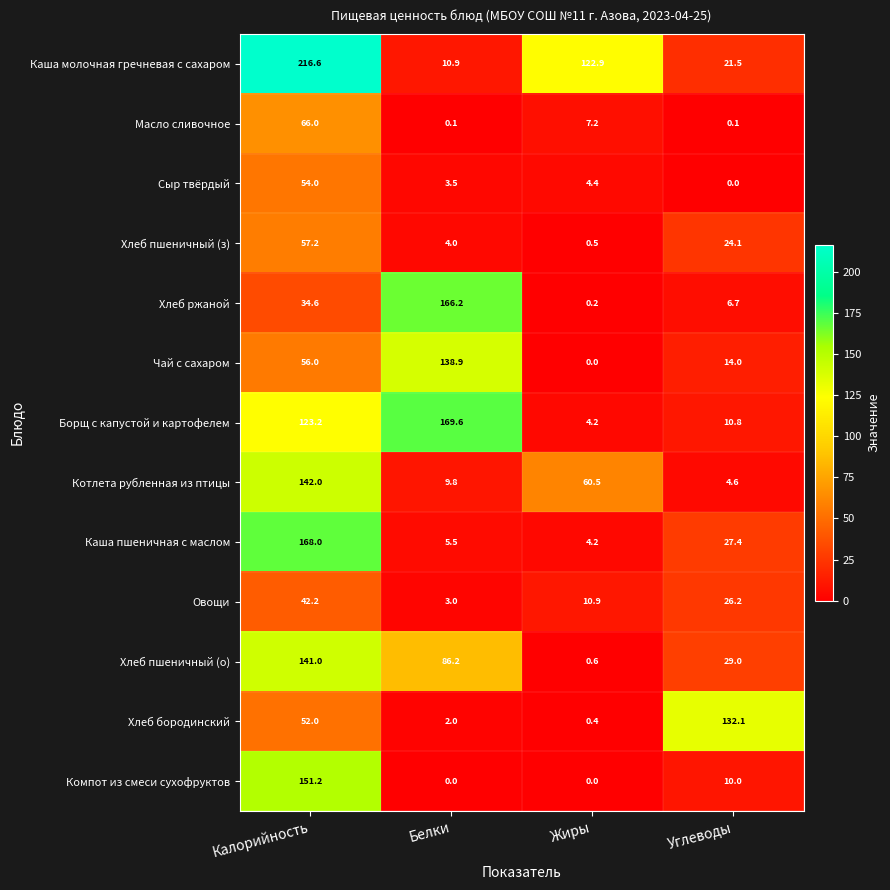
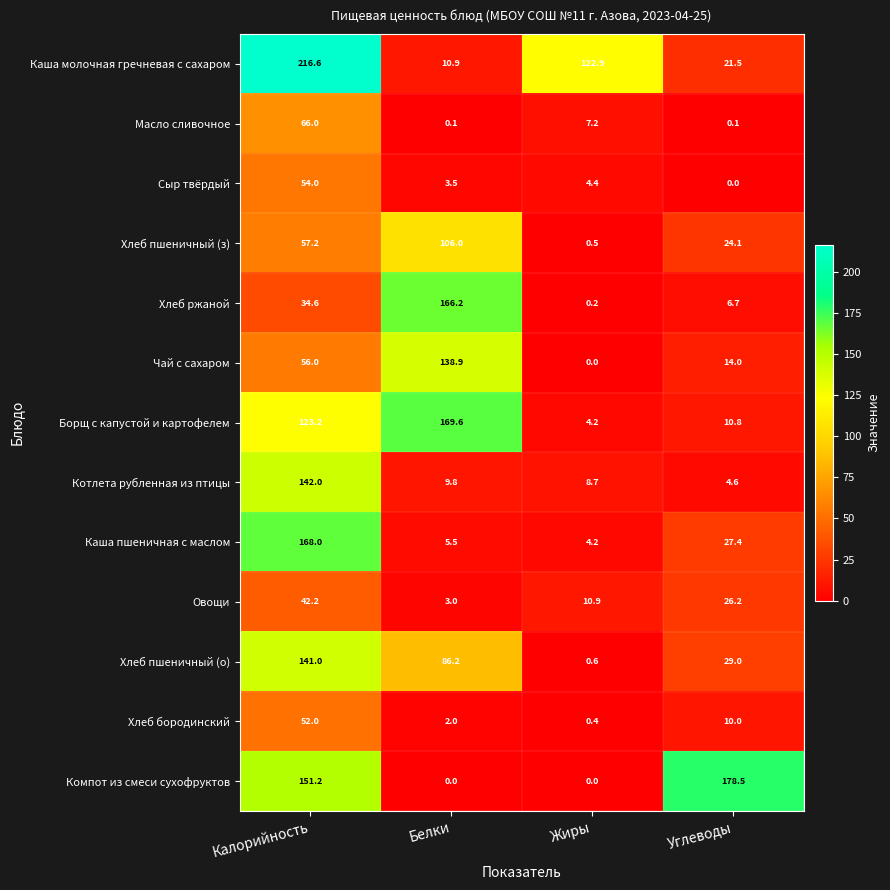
Хлеб пшеничный (з), Белки: 4.0 -> 106.0
Котлета рубленная из птицы, Жиры: 60.5 -> 8.7
Хлеб бородинский, Углеводы: 132.1 -> 10.0
Компот из смеси сухофруктов, Углеводы: 10.0 -> 178.5
